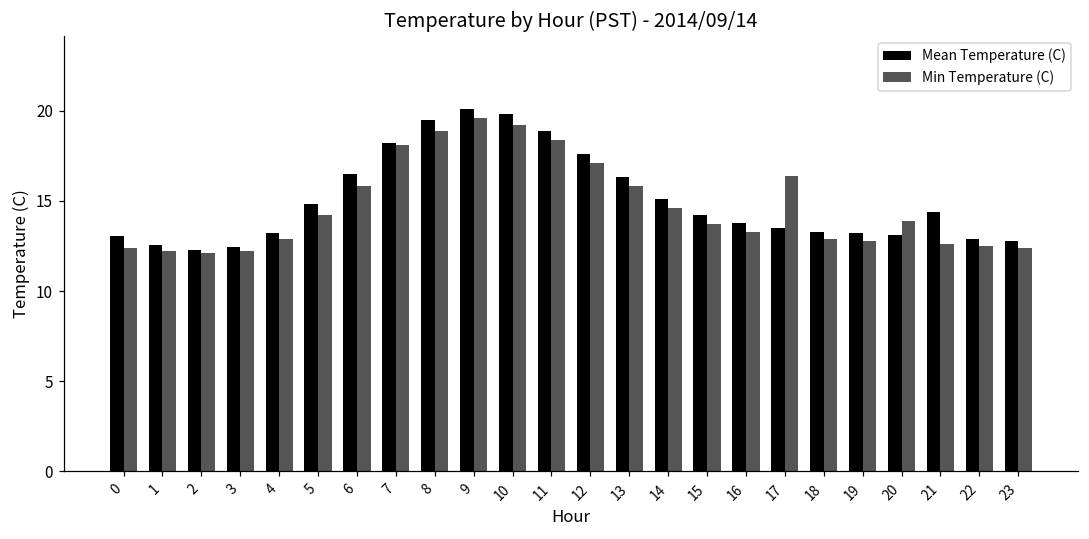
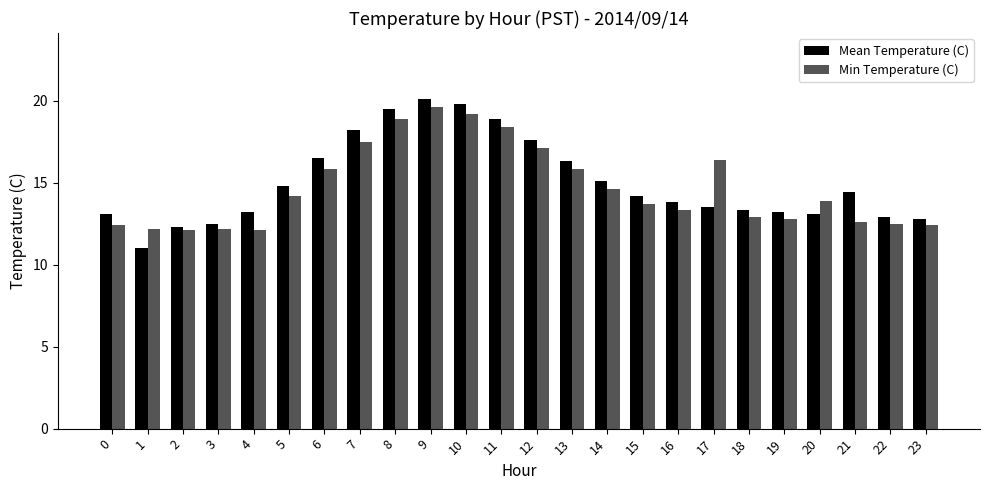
Mean Temperature (C), 1: 12.6 -> 11.0
Min Temperature (C), 4: 12.9 -> 12.1
Min Temperature (C), 7: 18.1 -> 17.5
